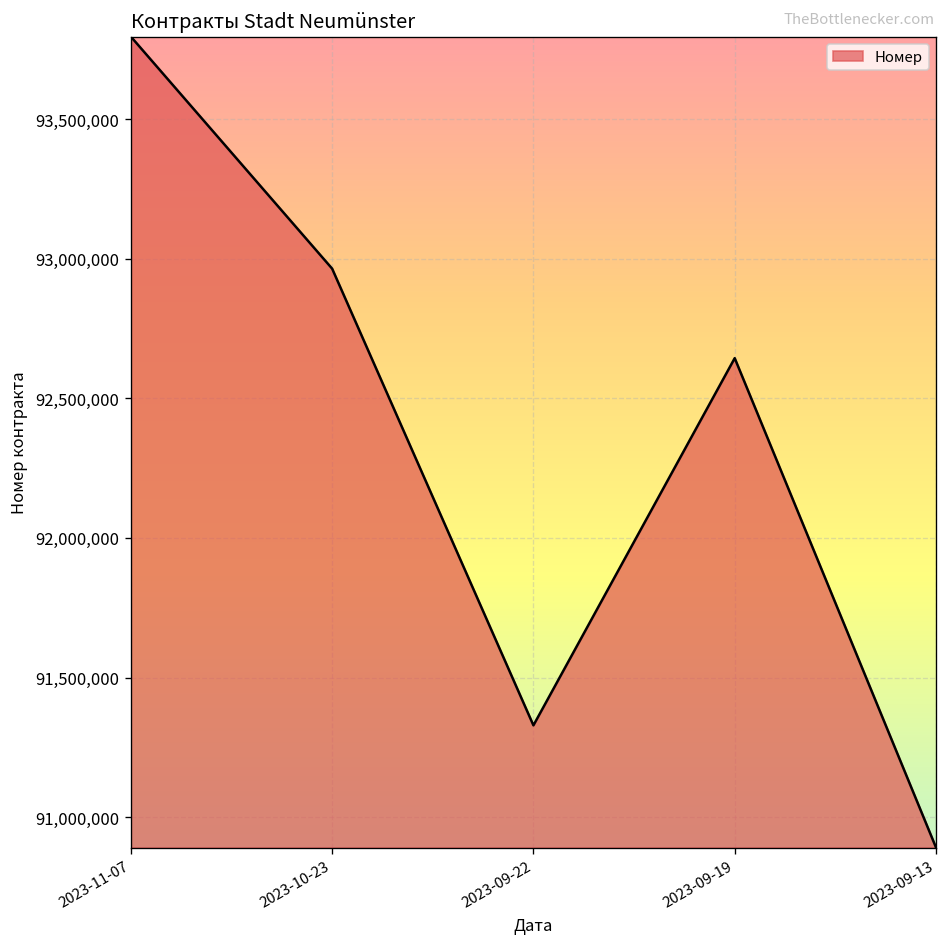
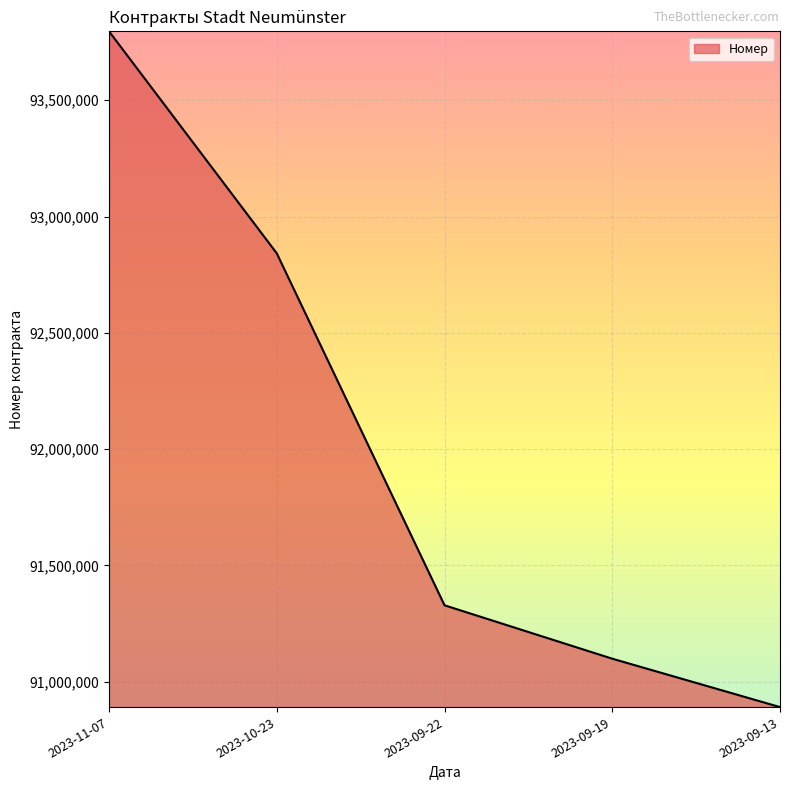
2023-10-23: 92,960,000 -> 92,840,000
2023-09-19: 92,640,000 -> 91,100,000
